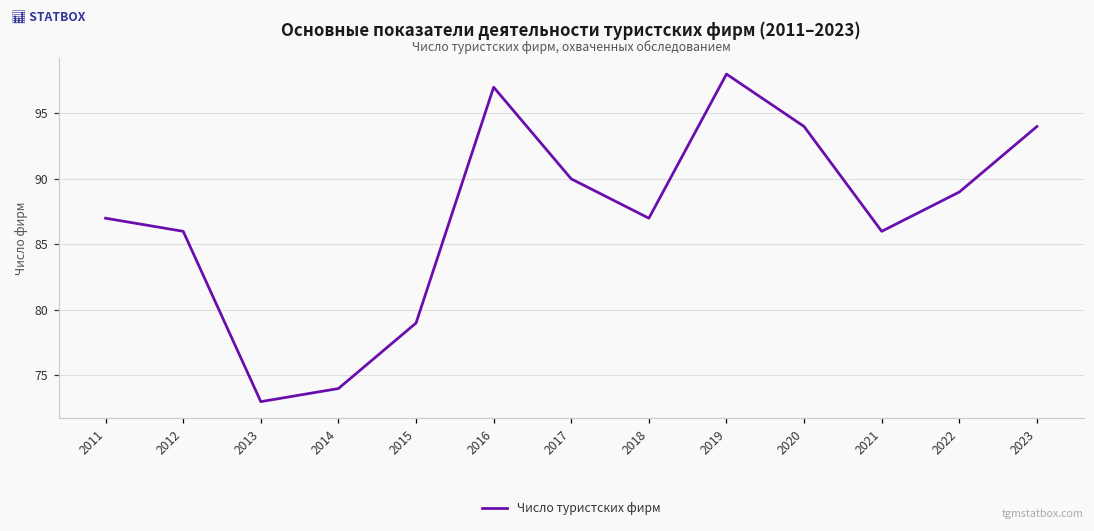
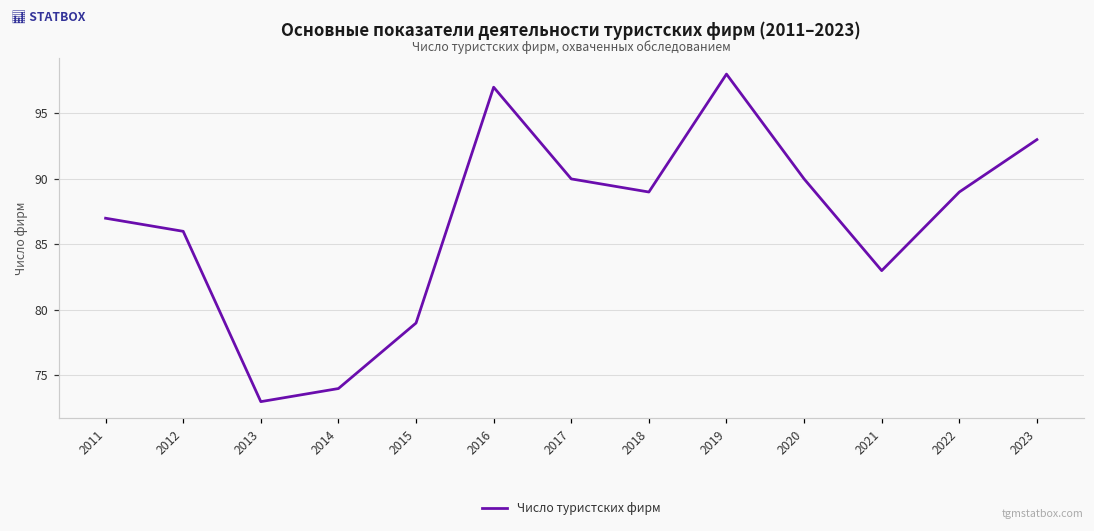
2018: 87 -> 89
2020: 94 -> 90
2021: 86 -> 83
2023: 94 -> 93
